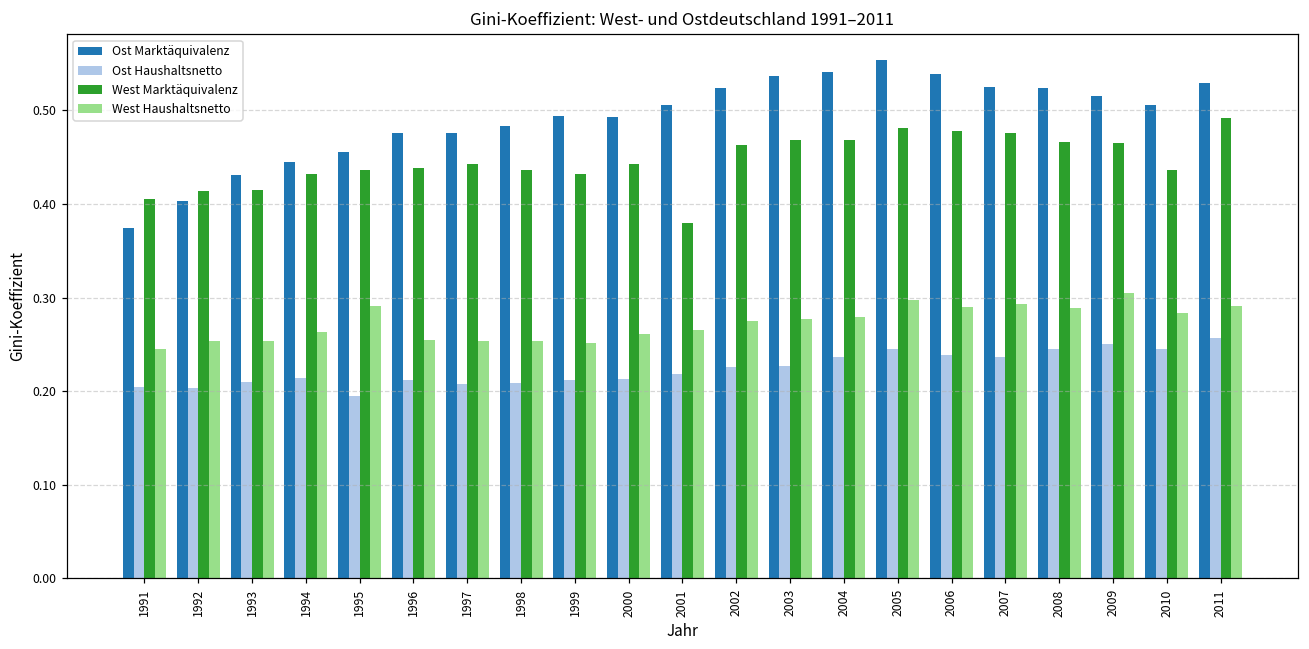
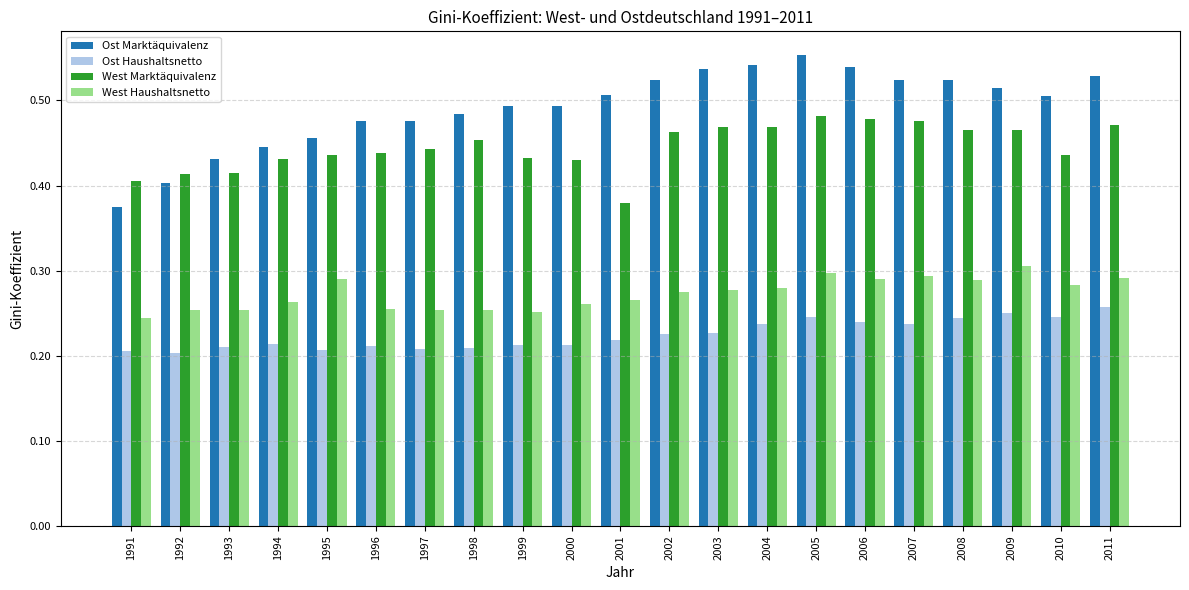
Ost Haushaltsnetto, 1995: 0.19 -> 0.21
West Marktäquivalenz, 1998: 0.44 -> 0.45
West Marktäquivalenz, 2000: 0.44 -> 0.43
West Marktäquivalenz, 2011: 0.49 -> 0.47
